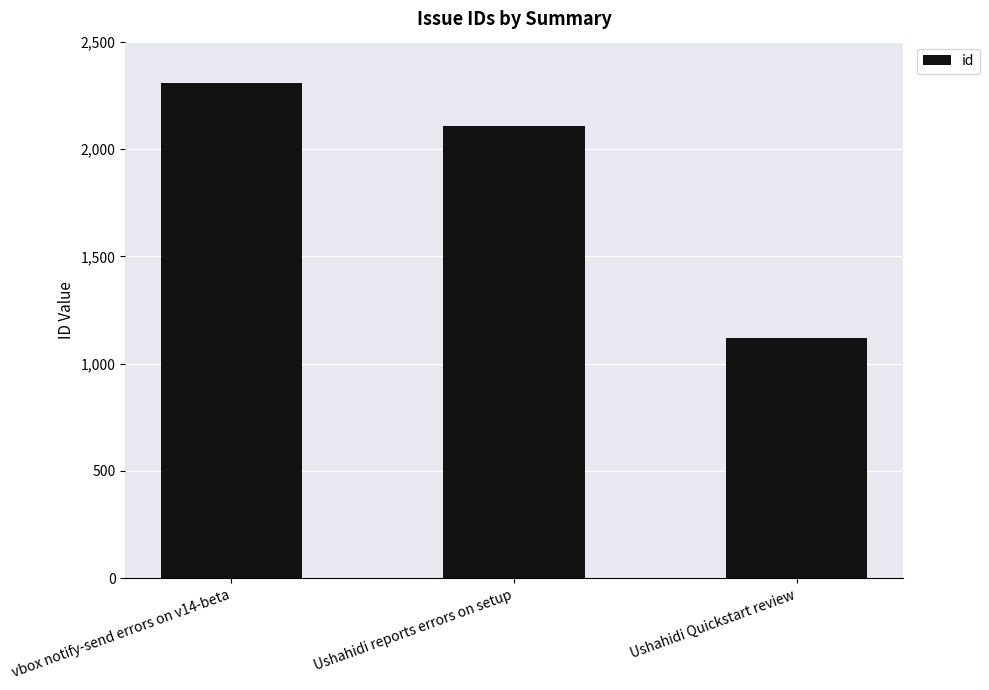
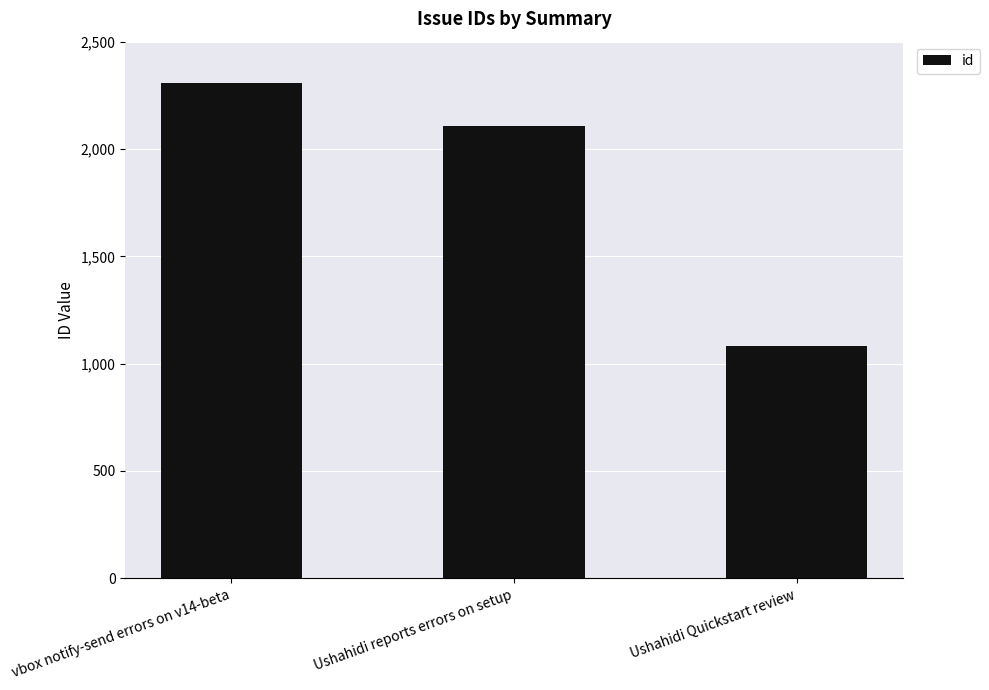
Ushahidi Quickstart review: 1,120 -> 1,080
